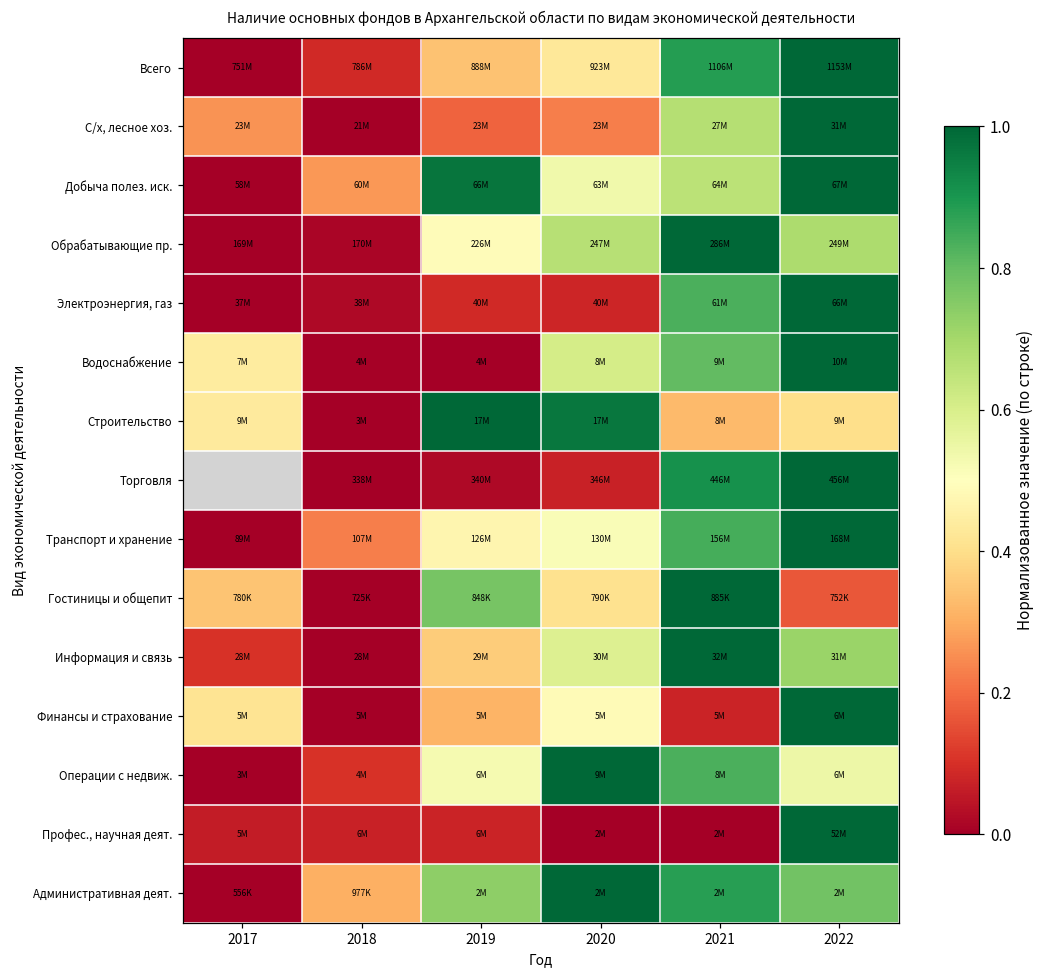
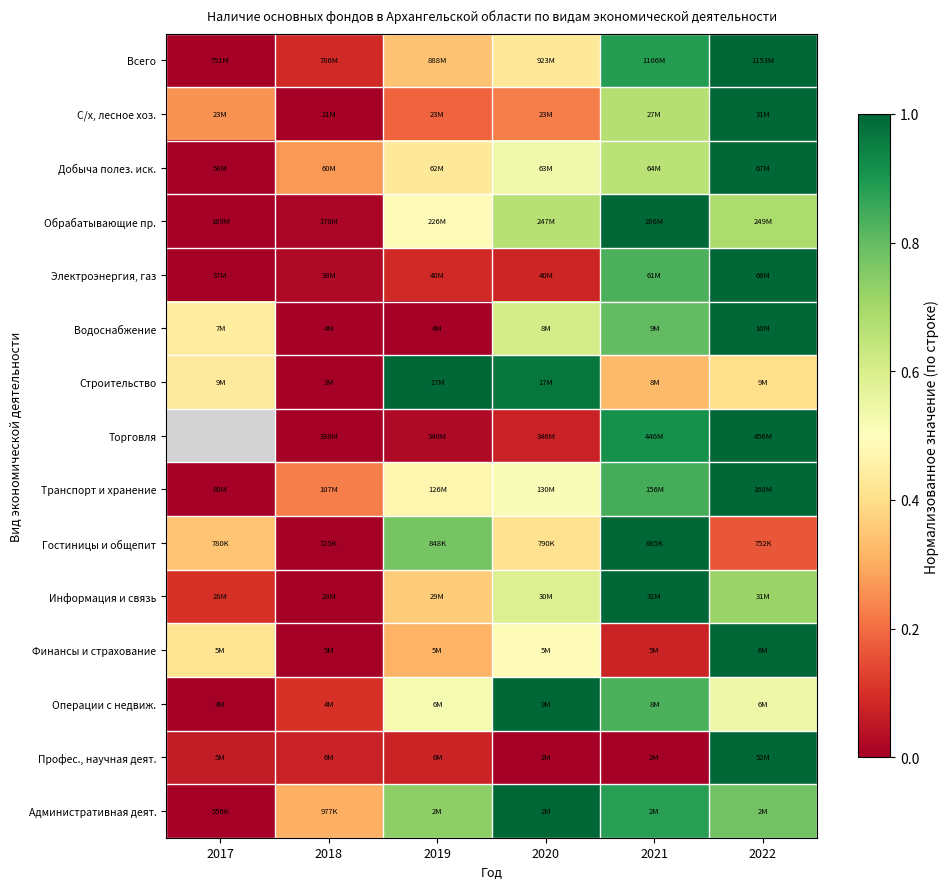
Добыча полез. иск., 2019: 66M -> 62M
